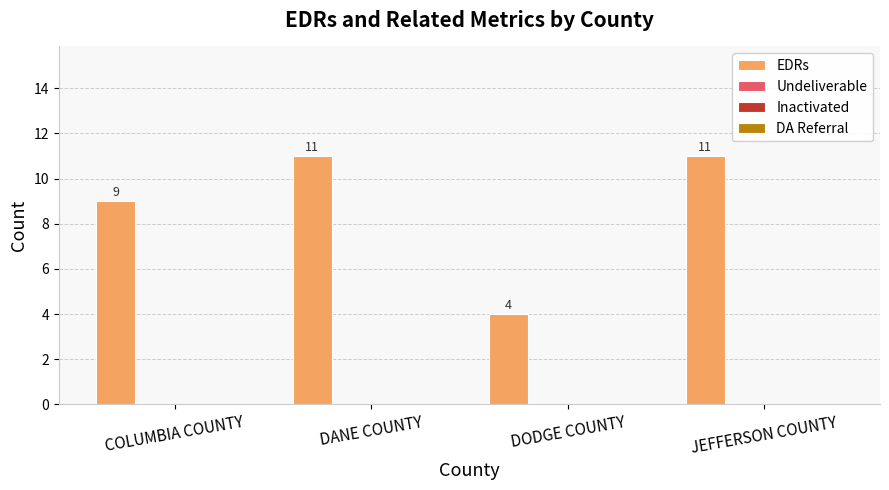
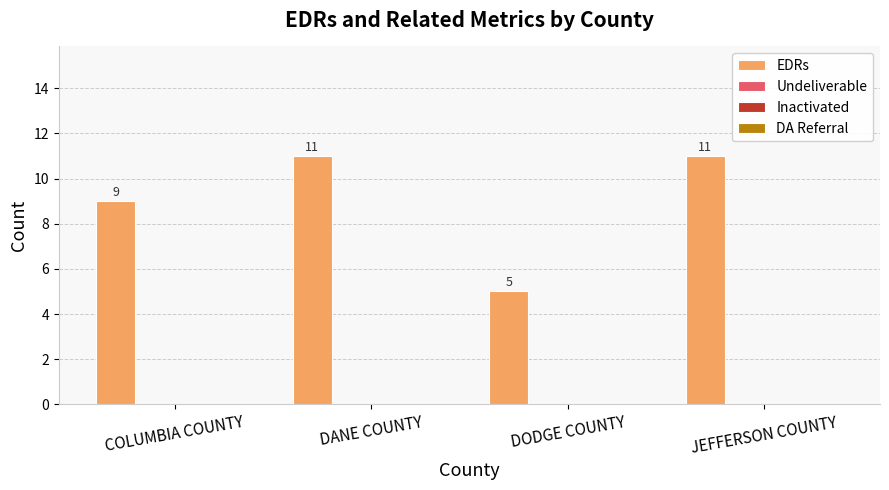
EDRs, DODGE COUNTY: 4 -> 5
